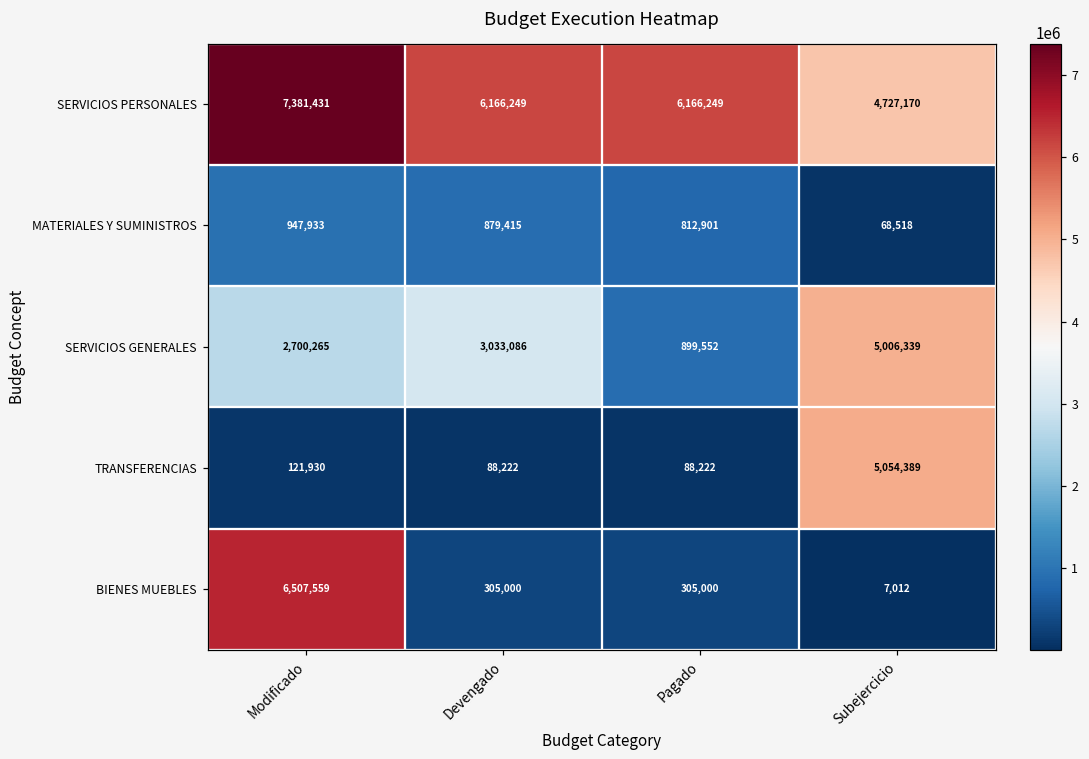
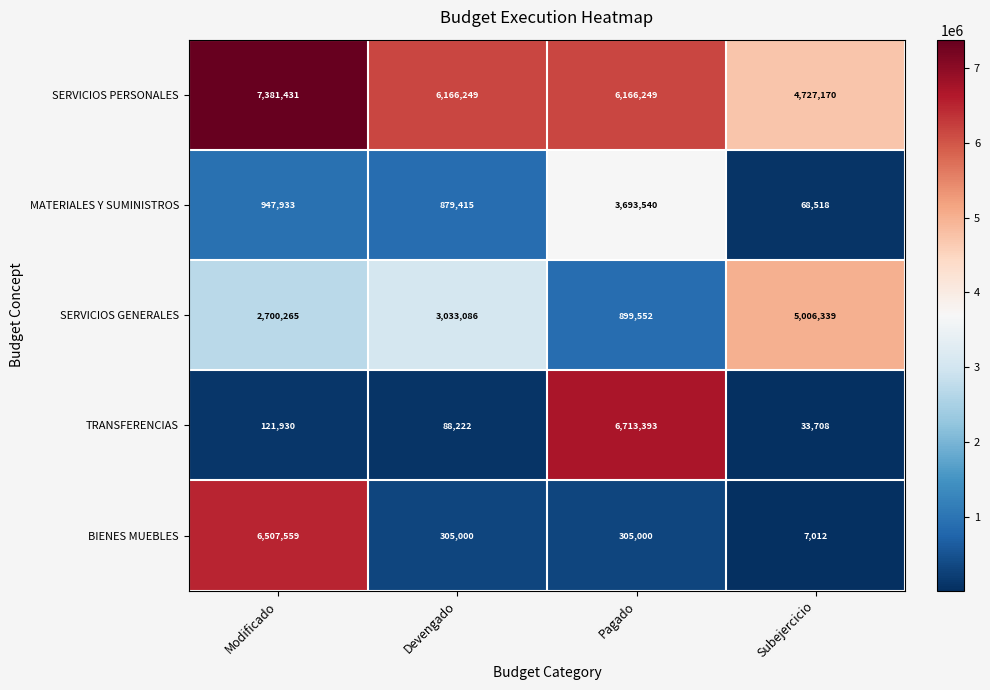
MATERIALES Y SUMINISTROS, Pagado: 812,901 -> 3,693,540
TRANSFERENCIAS, Pagado: 88,222 -> 6,713,393
TRANSFERENCIAS, Subejercicio: 5,054,389 -> 33,708
